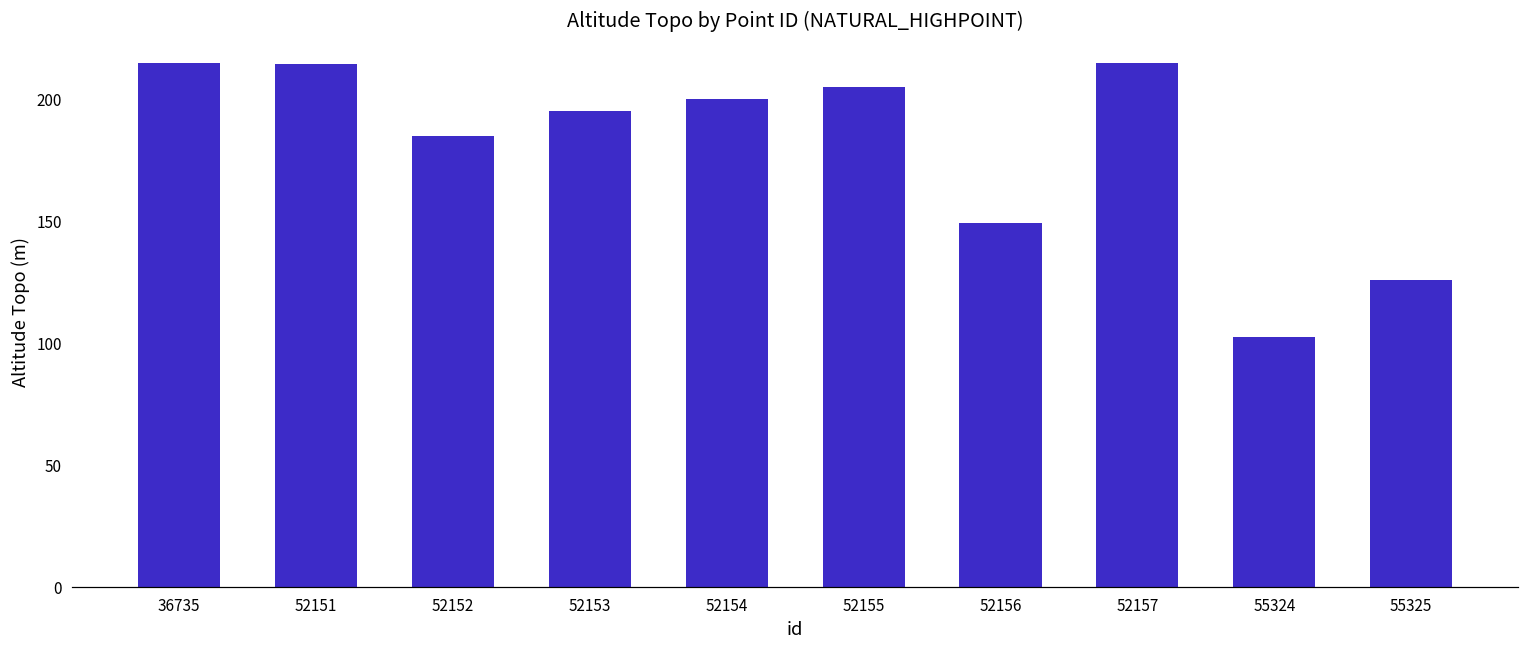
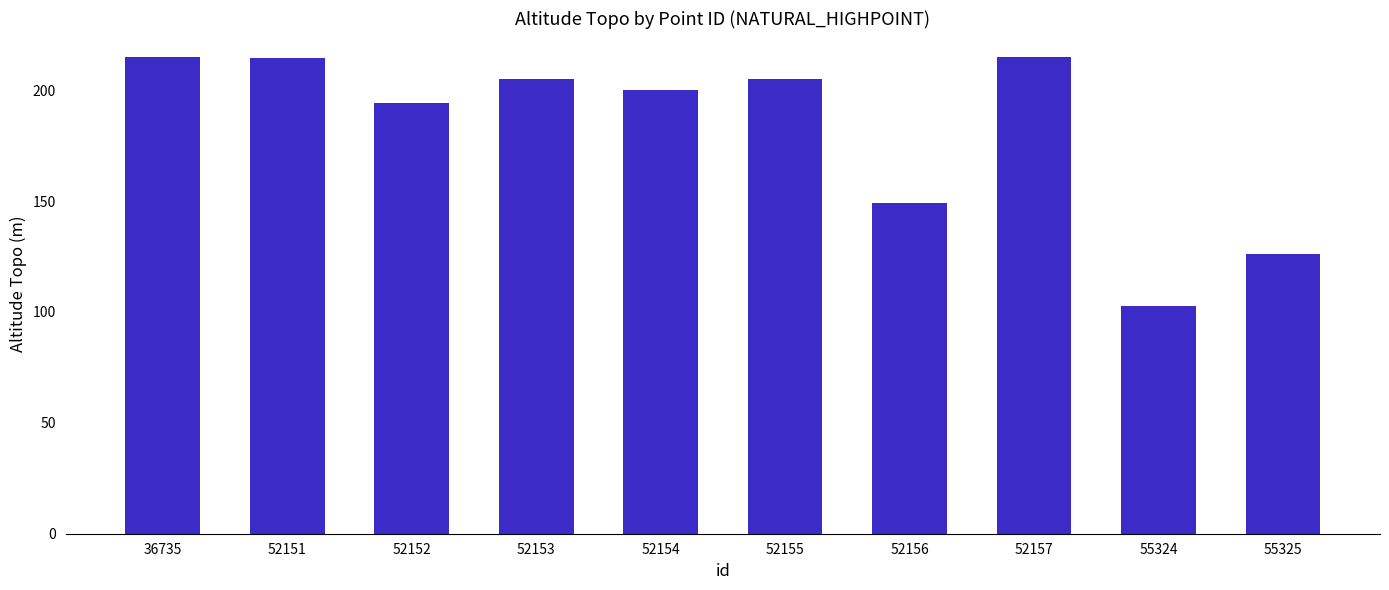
52152: 185 -> 194
52153: 195 -> 205
